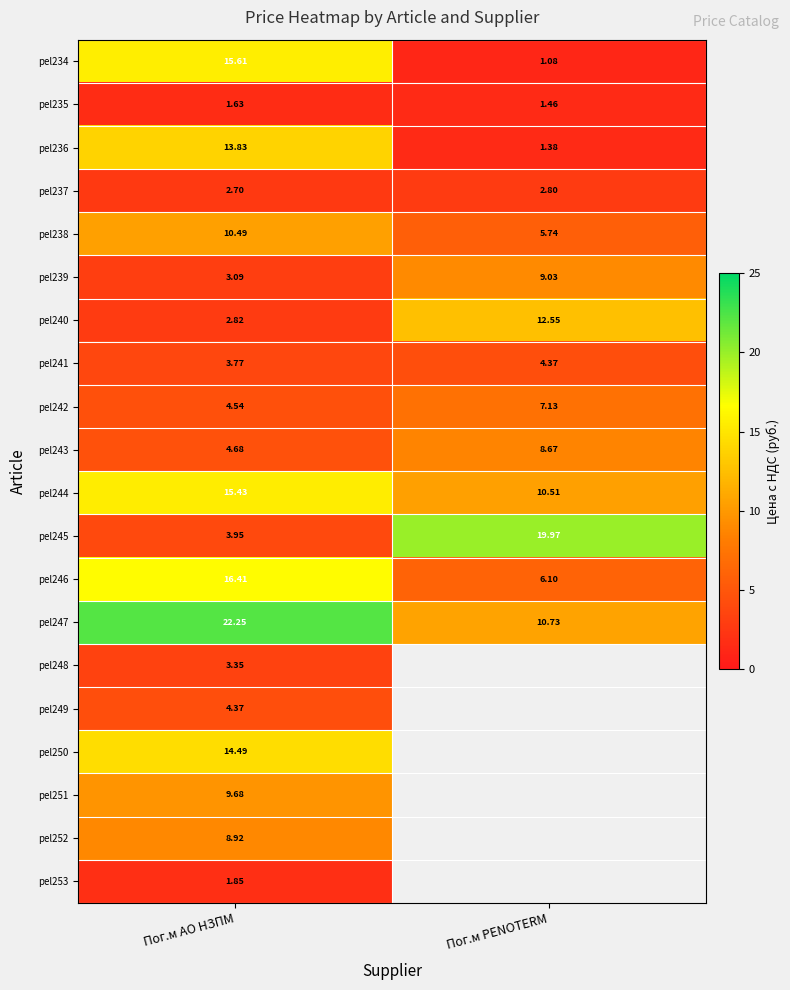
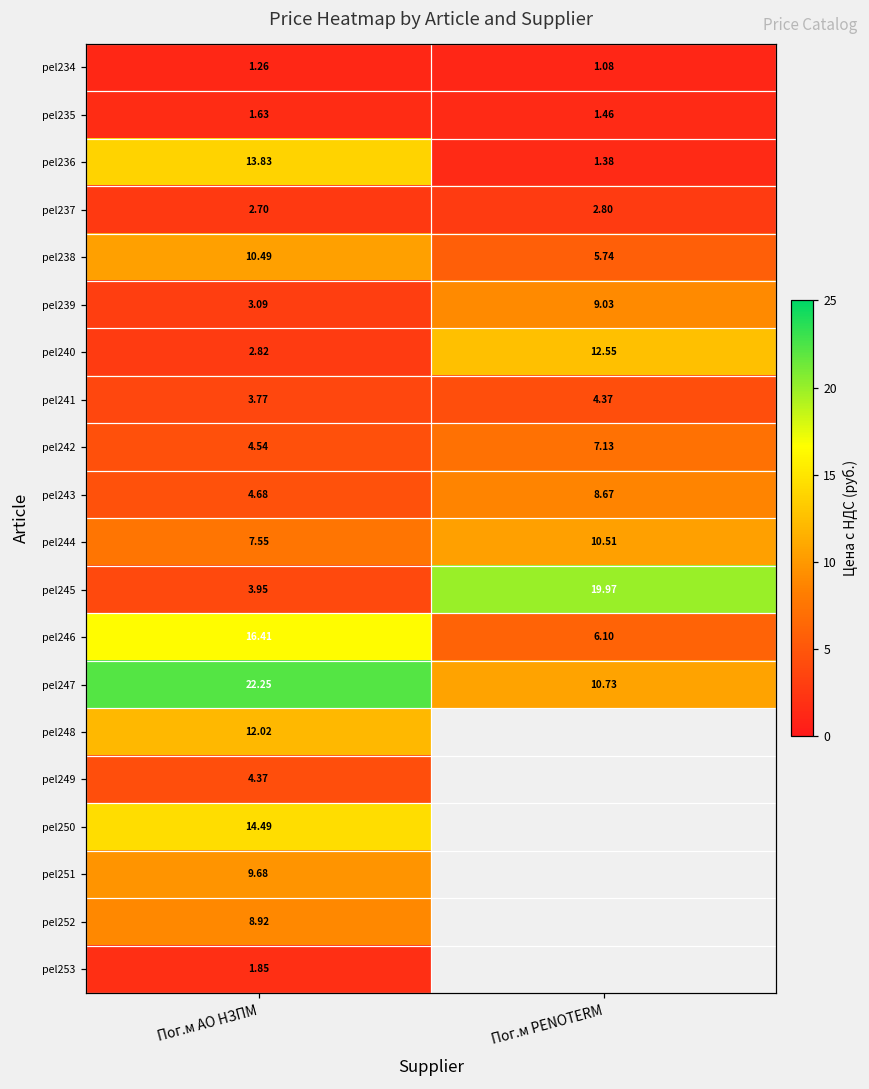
pel234, Пог.м АО НЗПМ: 15.61 -> 1.26
pel244, Пог.м АО НЗПМ: 15.43 -> 7.55
pel248, Пог.м АО НЗПМ: 3.35 -> 12.02
